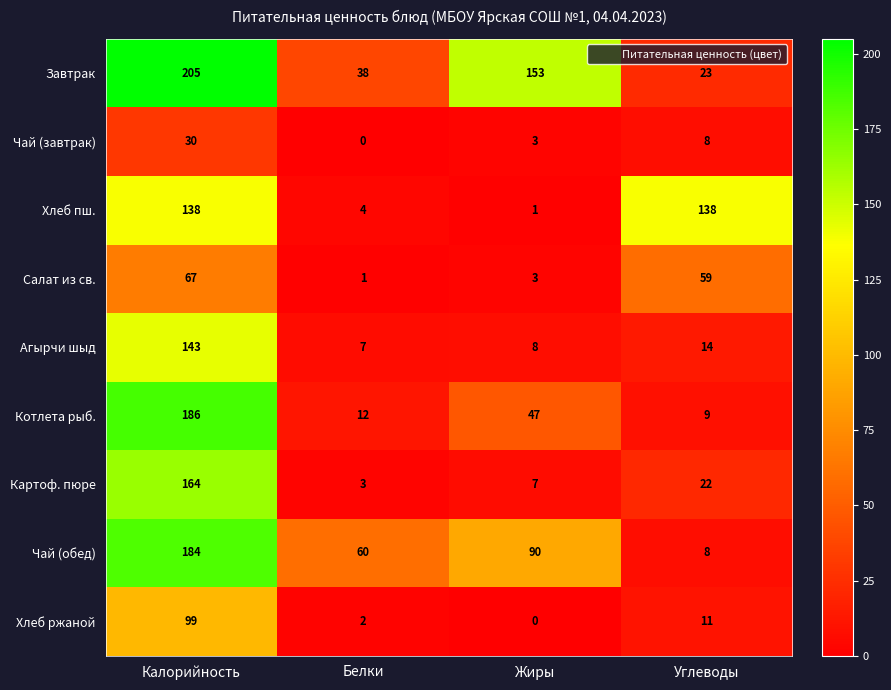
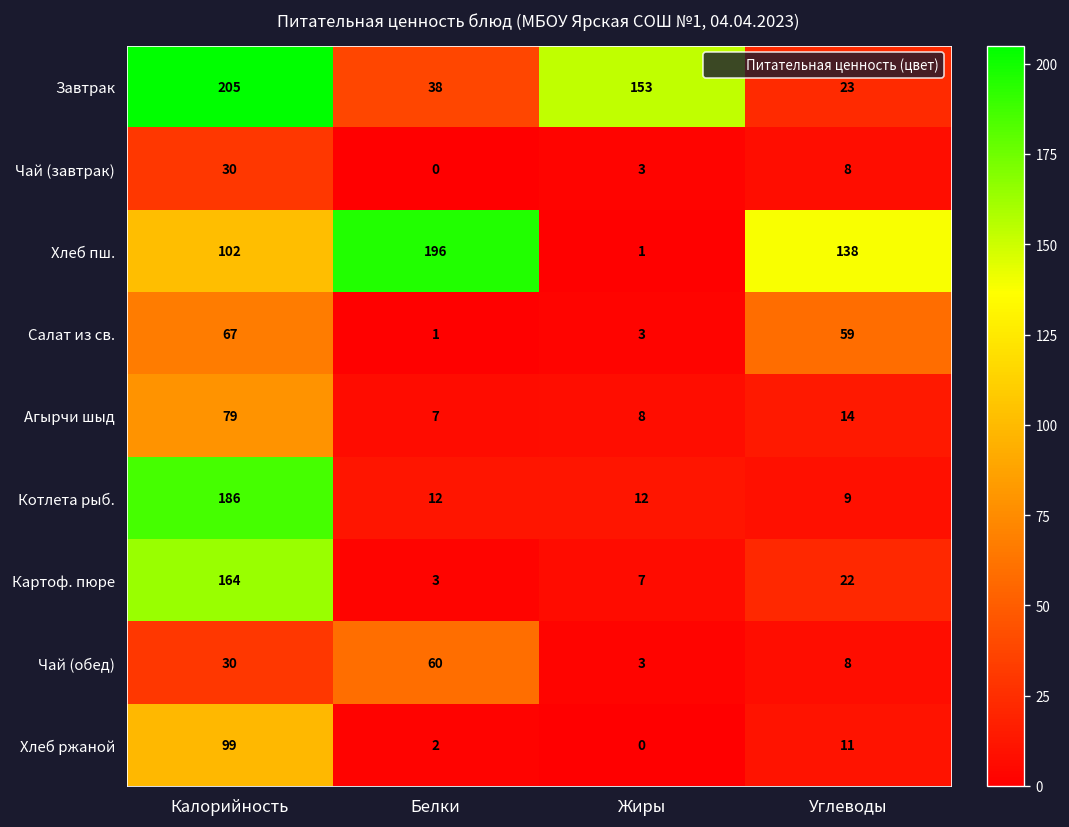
Хлеб пш., Калорийность: 138 -> 102
Хлеб пш., Белки: 4 -> 196
Агырчи шыд, Калорийность: 143 -> 79
Котлета рыб., Жиры: 47 -> 12
Чай (обед), Калорийность: 184 -> 30
Чай (обед), Жиры: 90 -> 3
